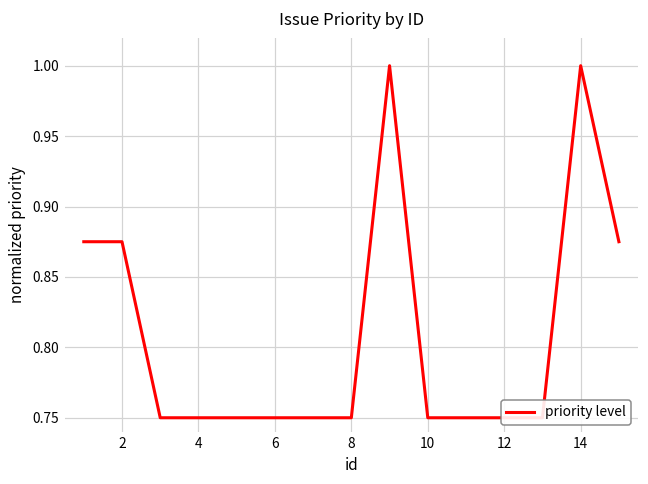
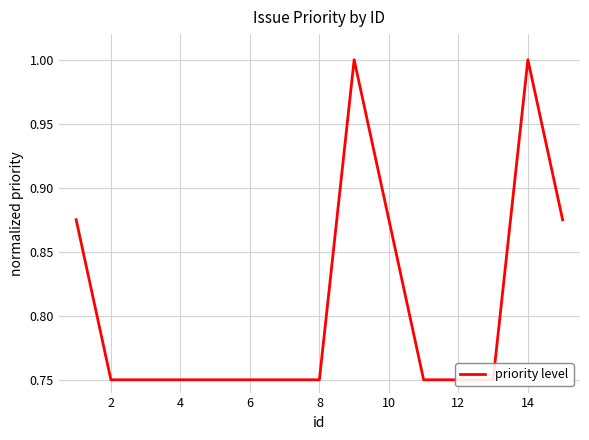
2: 0.875 -> 0.750
10: 0.750 -> 0.875
